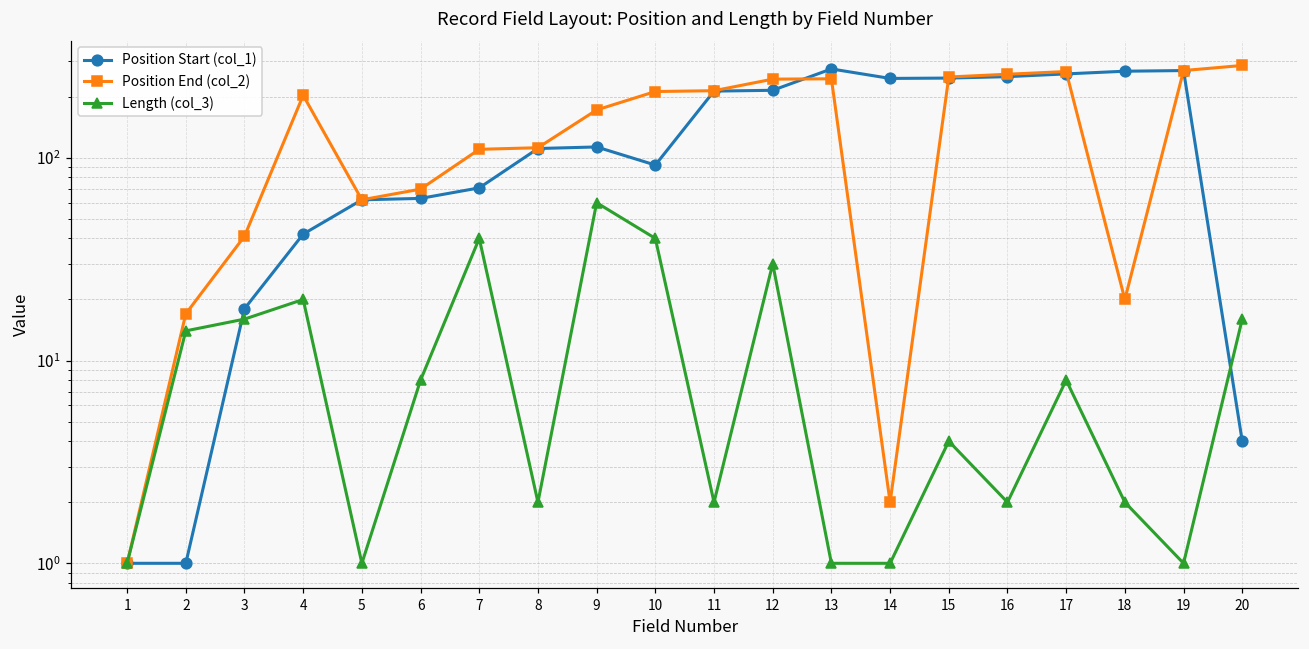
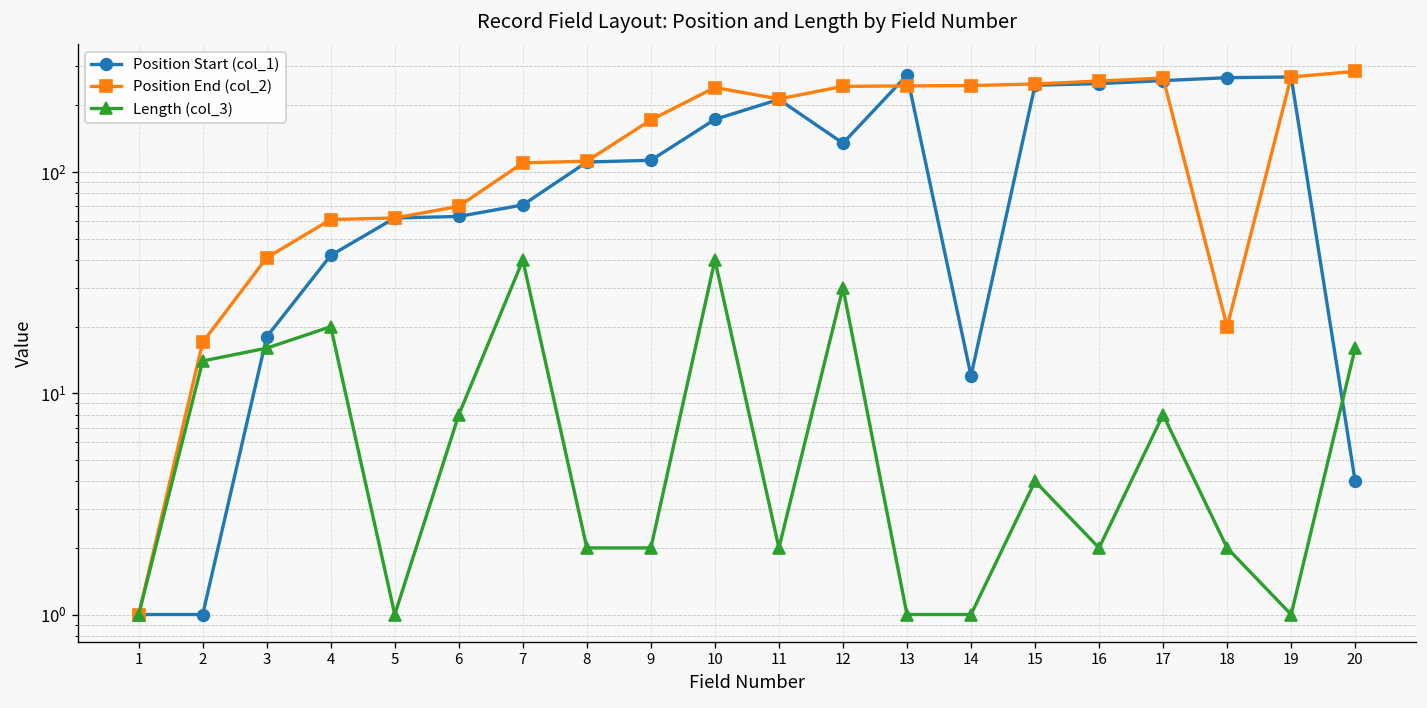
Position End (col_2), 4: 200 -> 61
Length (col_3), 9: 60 -> 2
Position Start (col_1), 10: 90 -> 170
Position End (col_2), 10: 210 -> 240
Position Start (col_1), 12: 220 -> 140
Position Start (col_1), 14: 250 -> 12
Position End (col_2), 14: 2 -> 250
